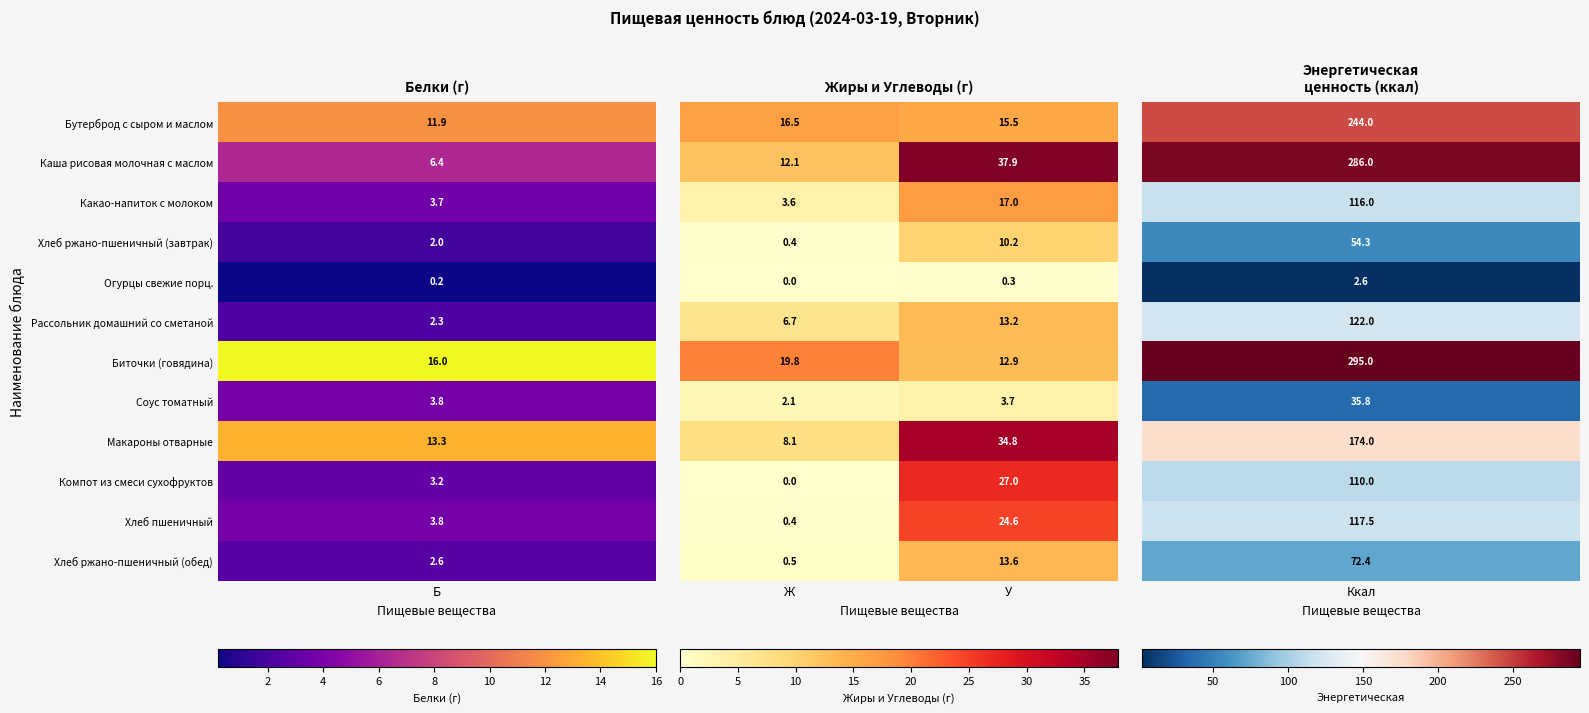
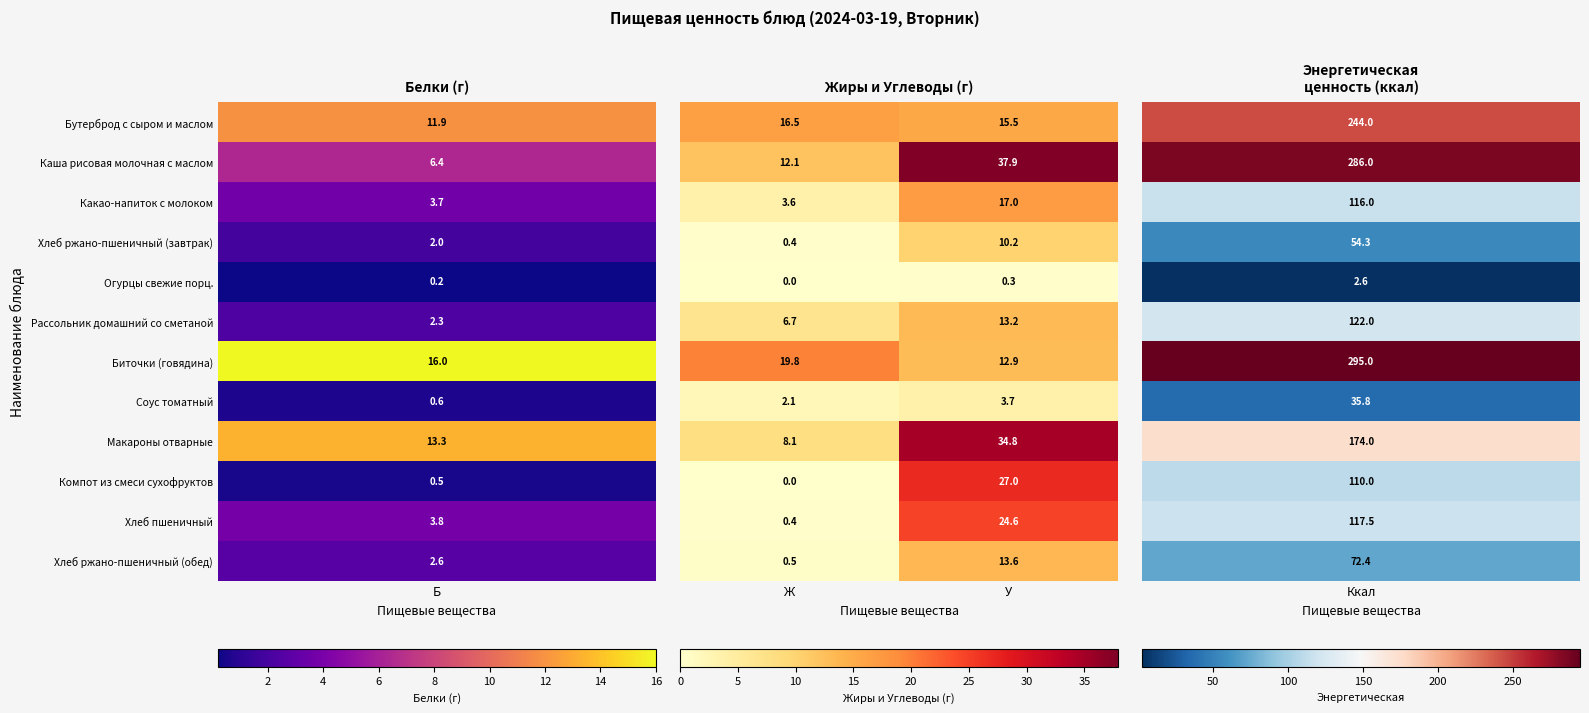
Белки (г), Соус томатный, Б: 3.8 -> 0.6
Белки (г), Компот из смеси сухофруктов, Б: 3.2 -> 0.5
